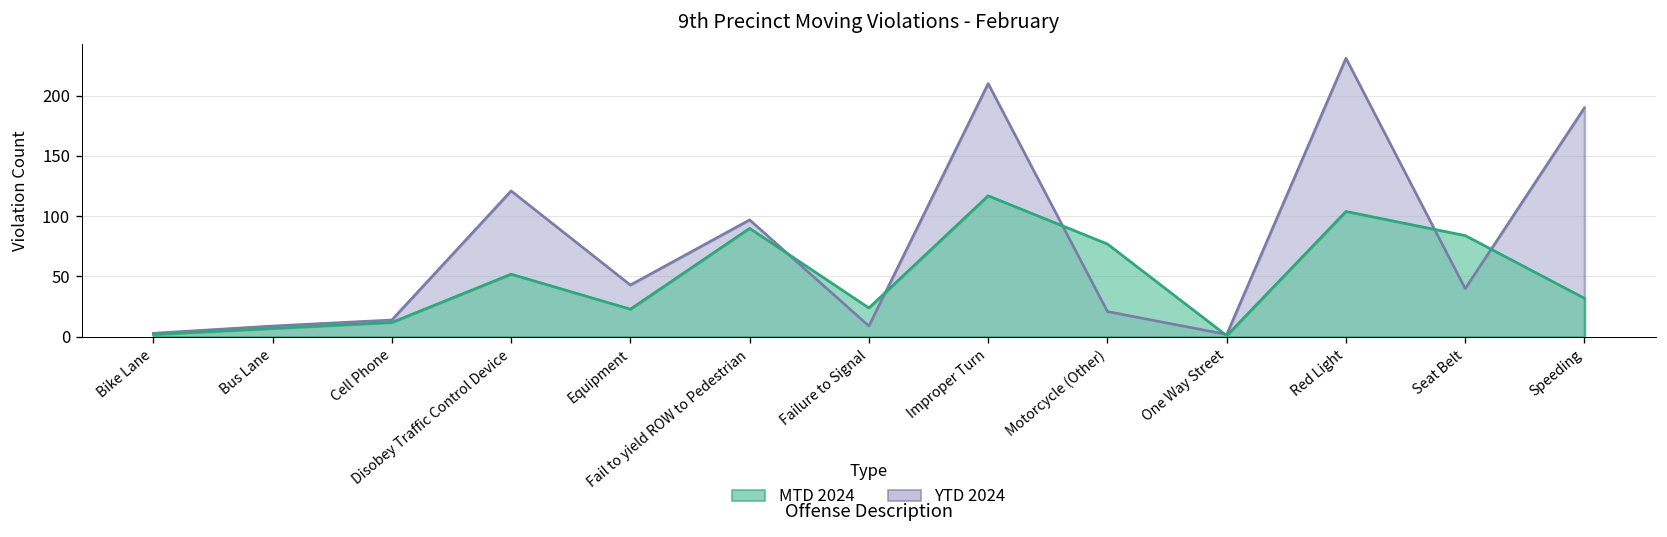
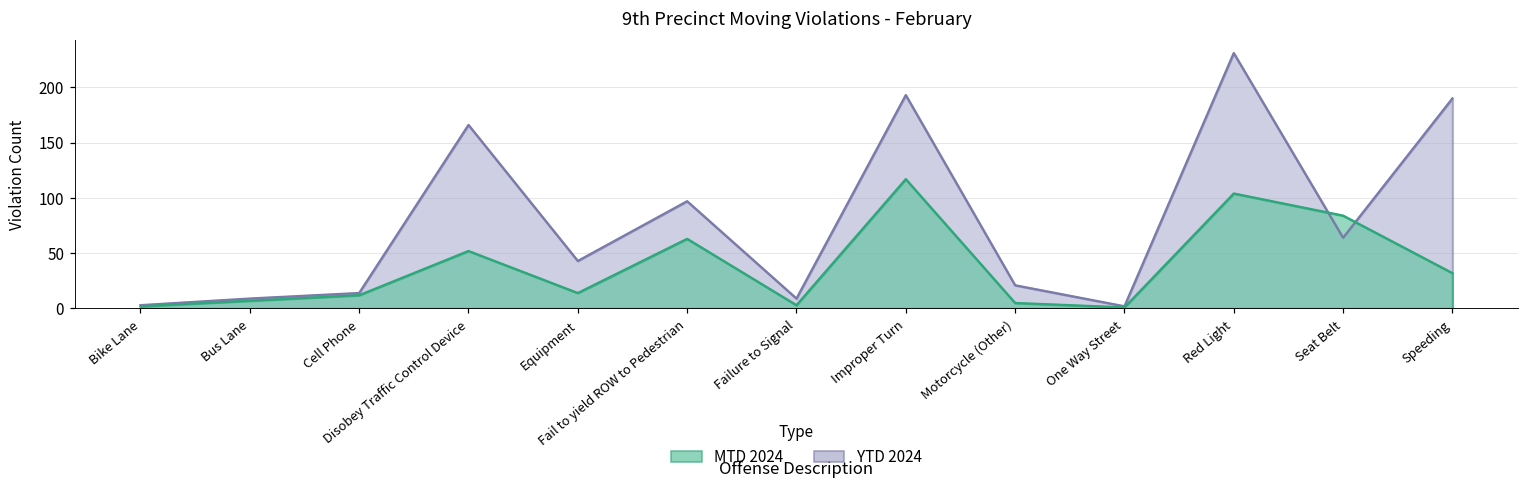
YTD 2024, Disobey Traffic Control Device: 121 -> 166
MTD 2024, Equipment: 23 -> 14
MTD 2024, Fail to yield ROW to Pedestrian: 90 -> 63
MTD 2024, Failure to Signal: 24 -> 3
YTD 2024, Improper Turn: 210 -> 193
MTD 2024, Motorcycle (Other): 77 -> 5
YTD 2024, Seat Belt: 40 -> 64
